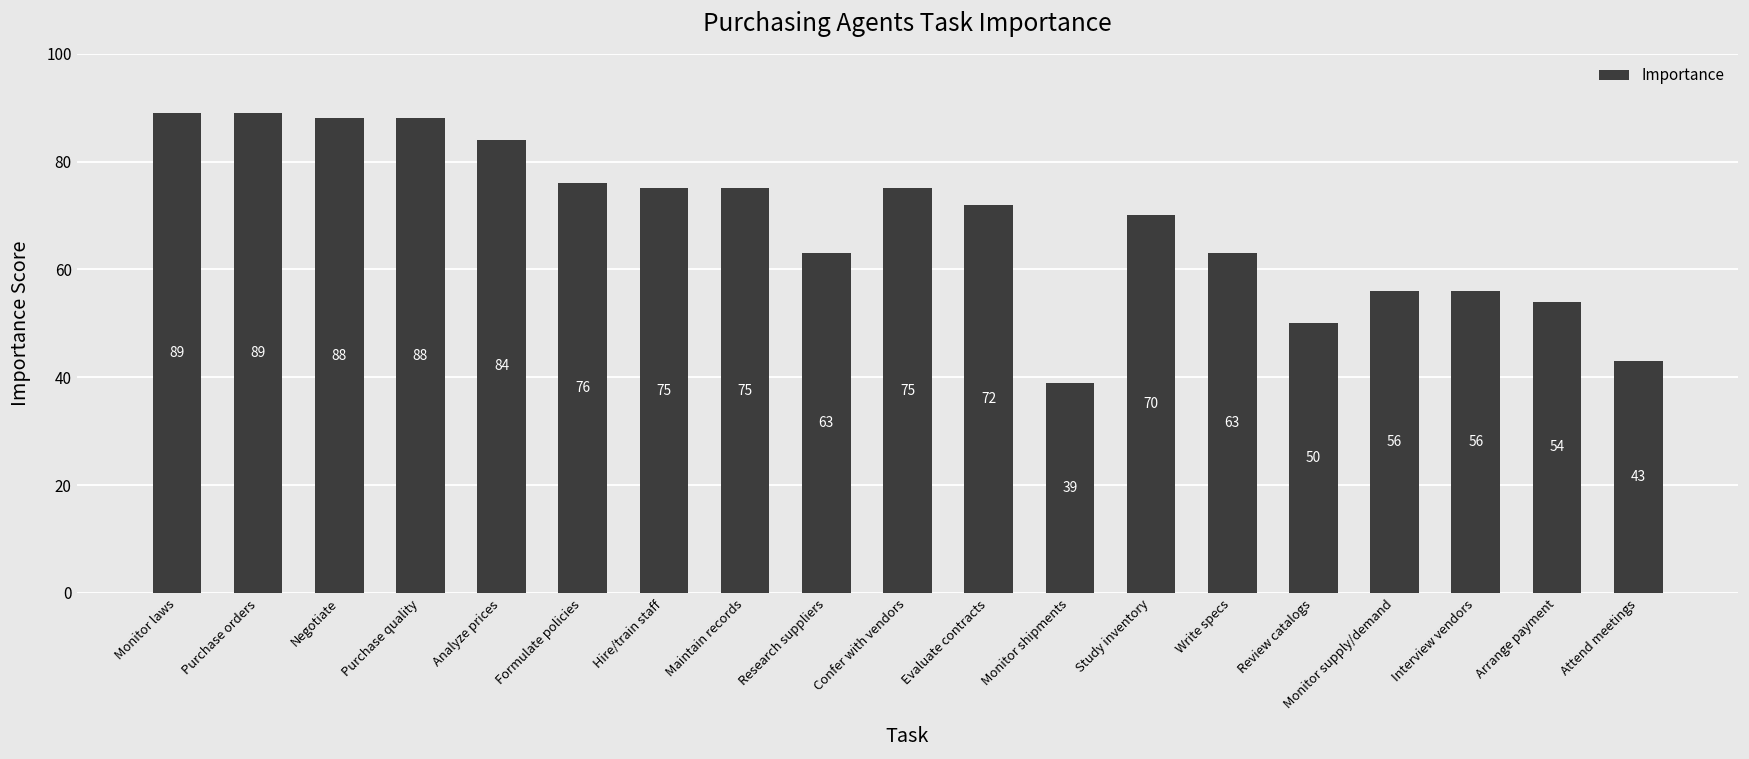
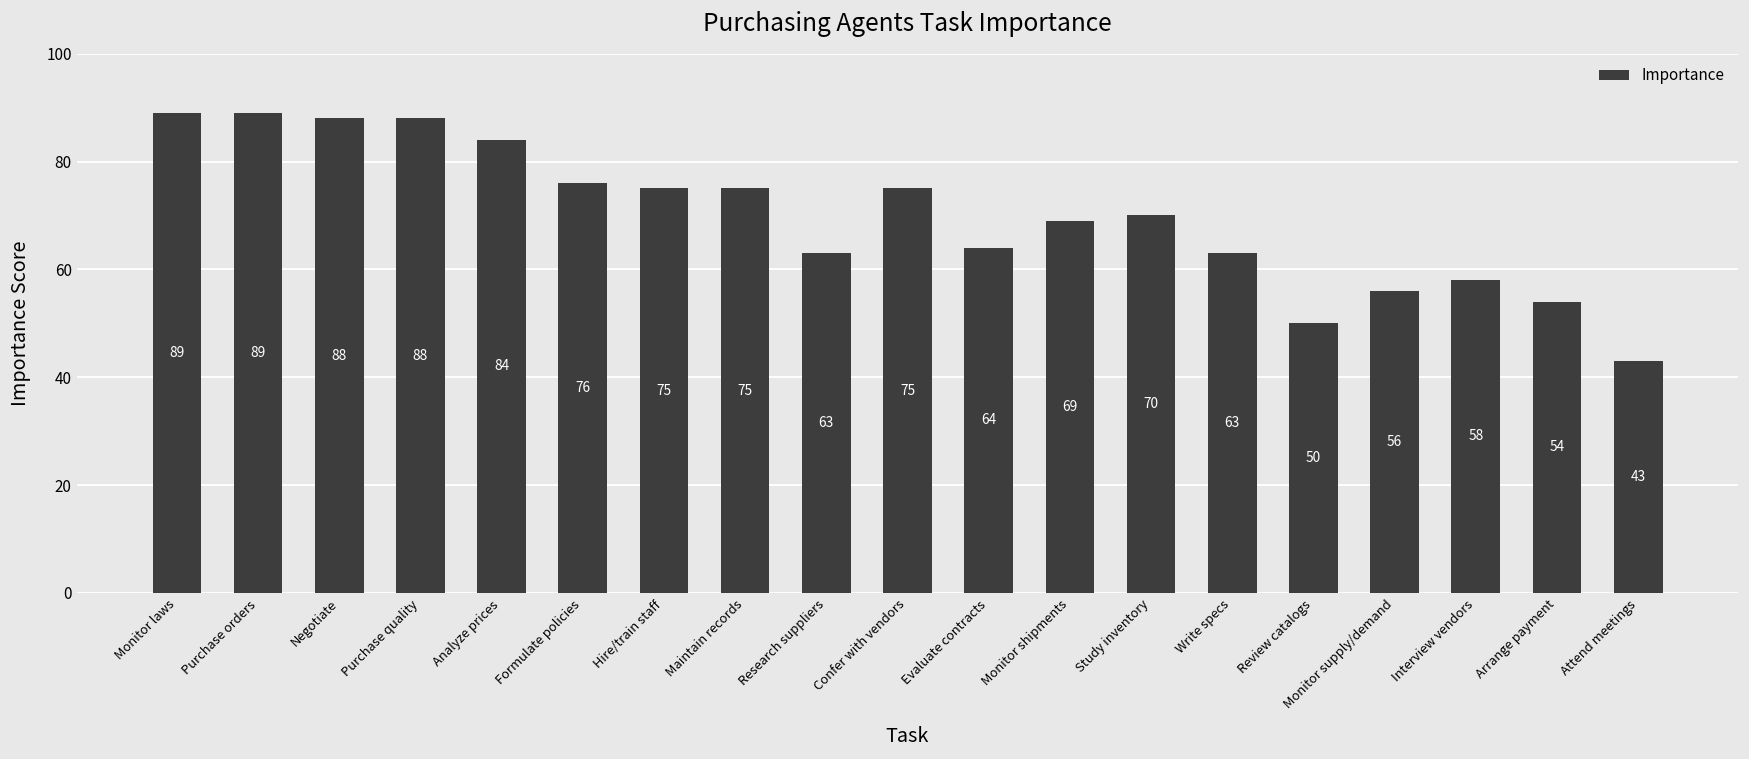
Evaluate contracts: 72 -> 64
Monitor shipments: 39 -> 69
Interview vendors: 56 -> 58
